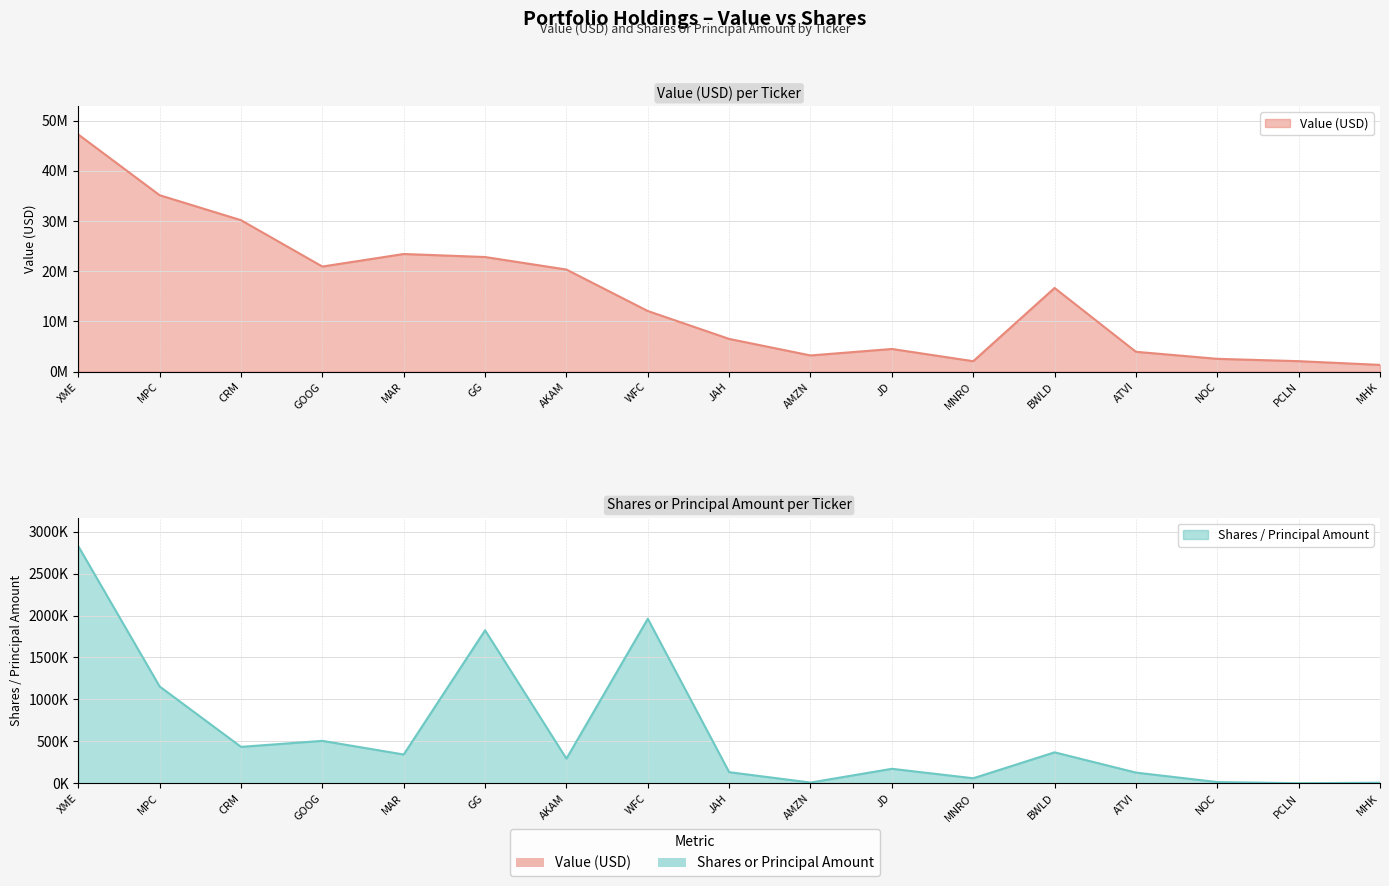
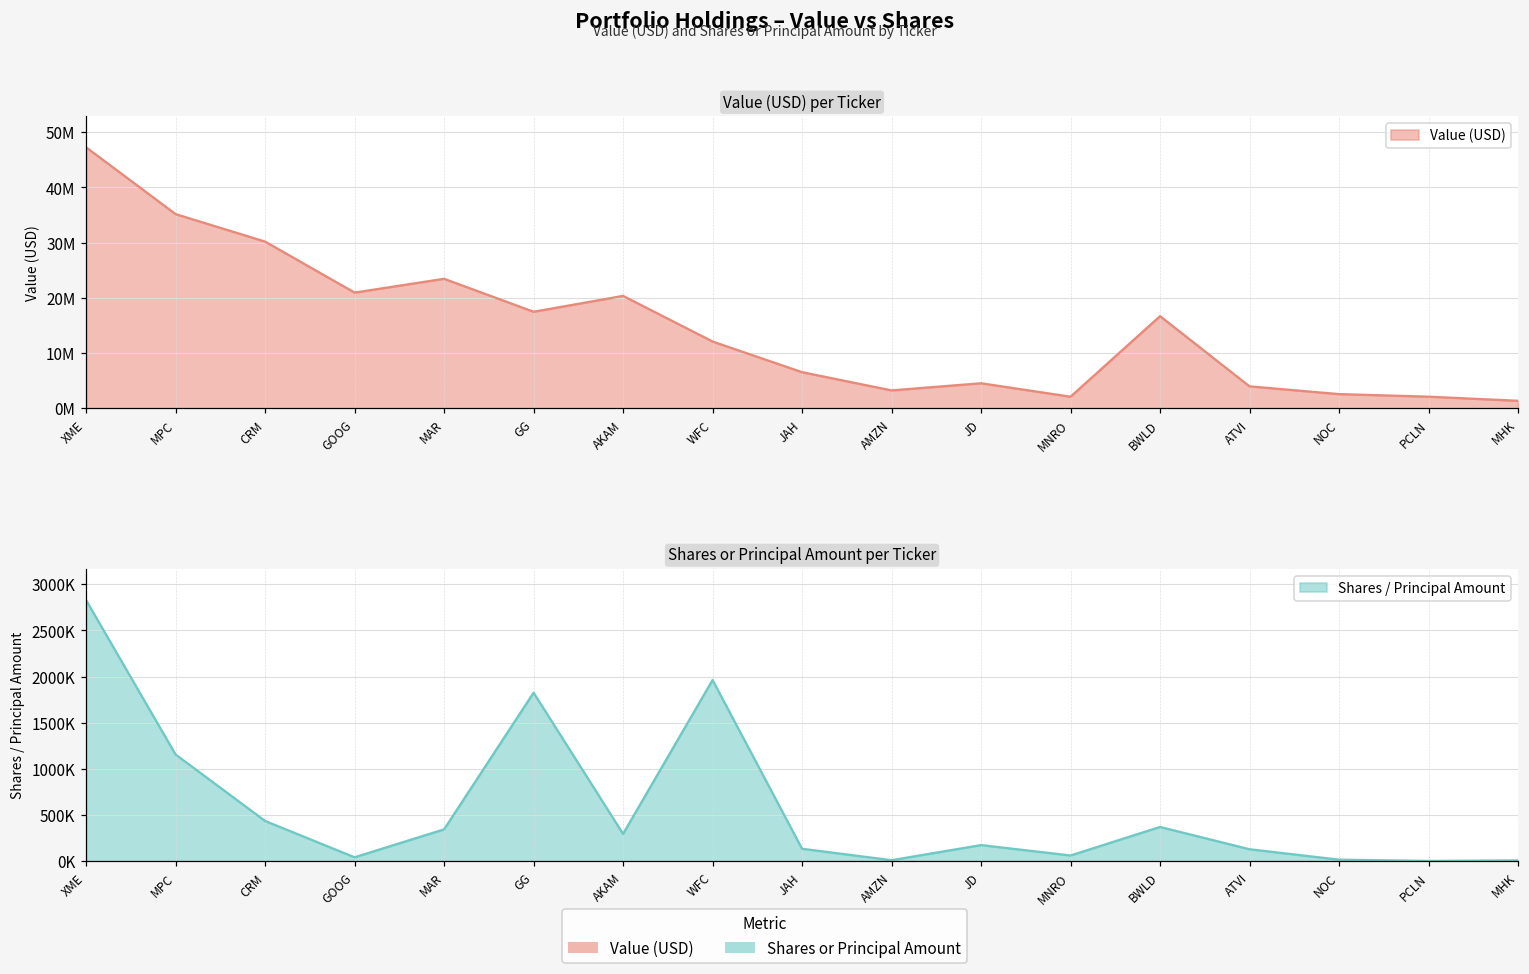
Value (USD) per Ticker, GG: 23000000 -> 17000000
Shares or Principal Amount per Ticker, GOOG: 500000 -> 0
